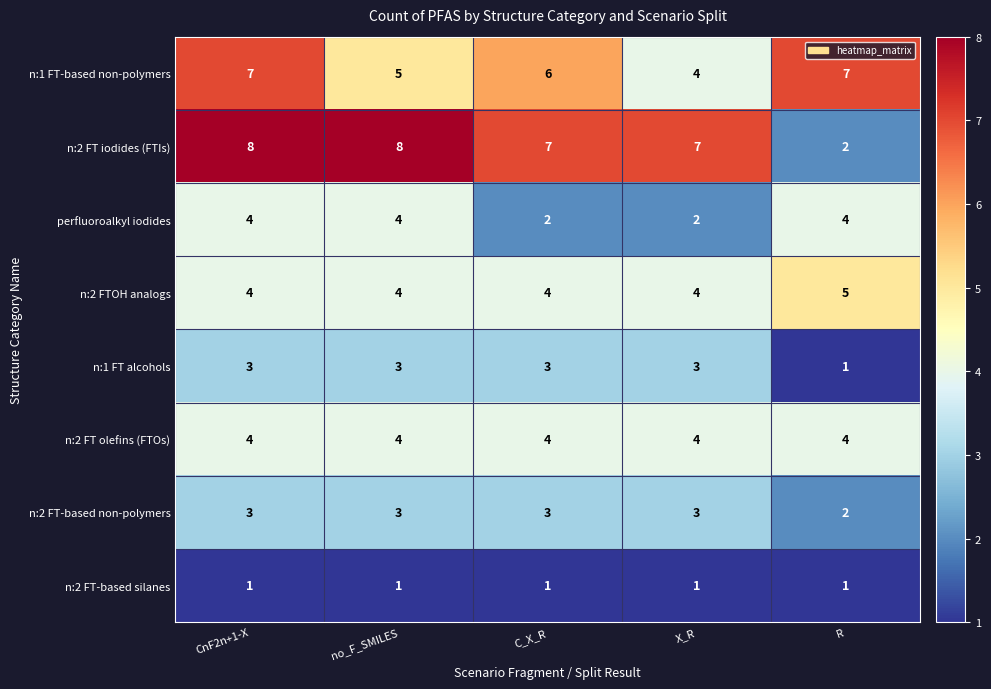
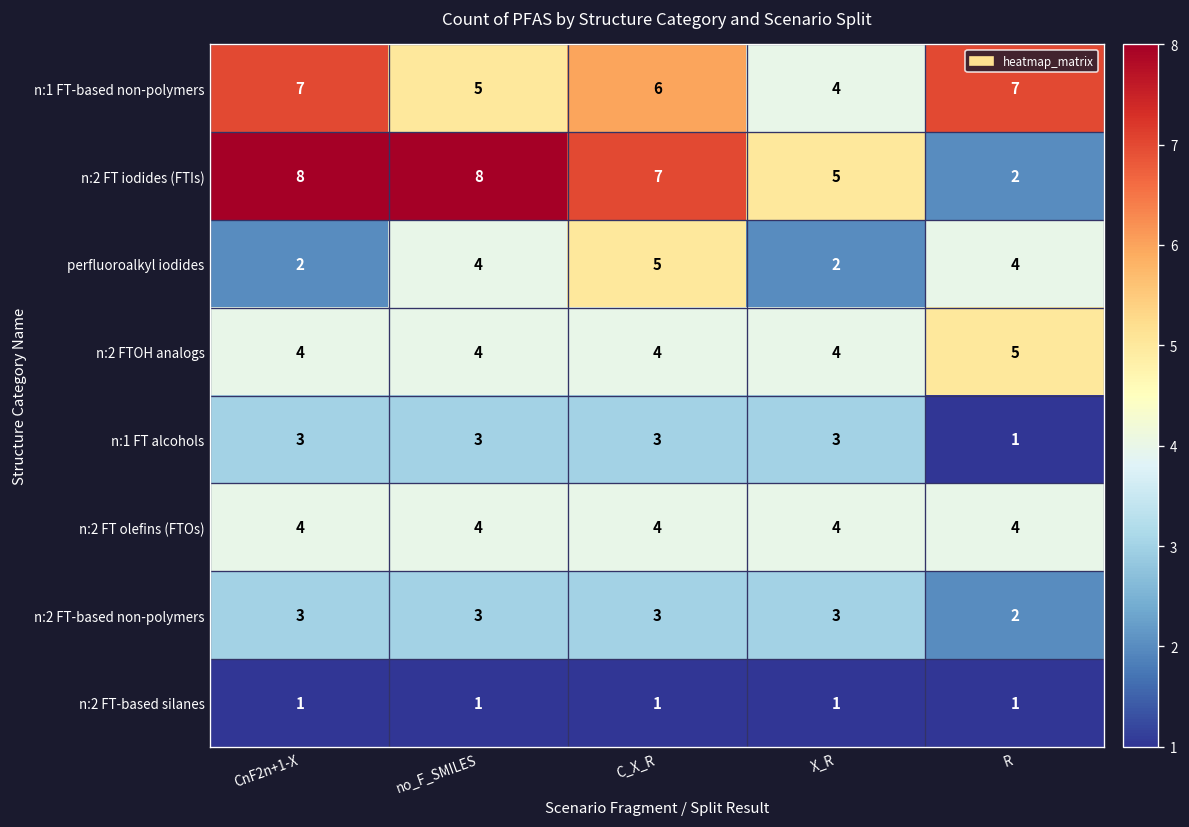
n:2 FT iodides (FTIs), X_R: 7 -> 5
perfluoroalkyl iodides, CnF2n+1-X: 4 -> 2
perfluoroalkyl iodides, C_X_R: 2 -> 5
